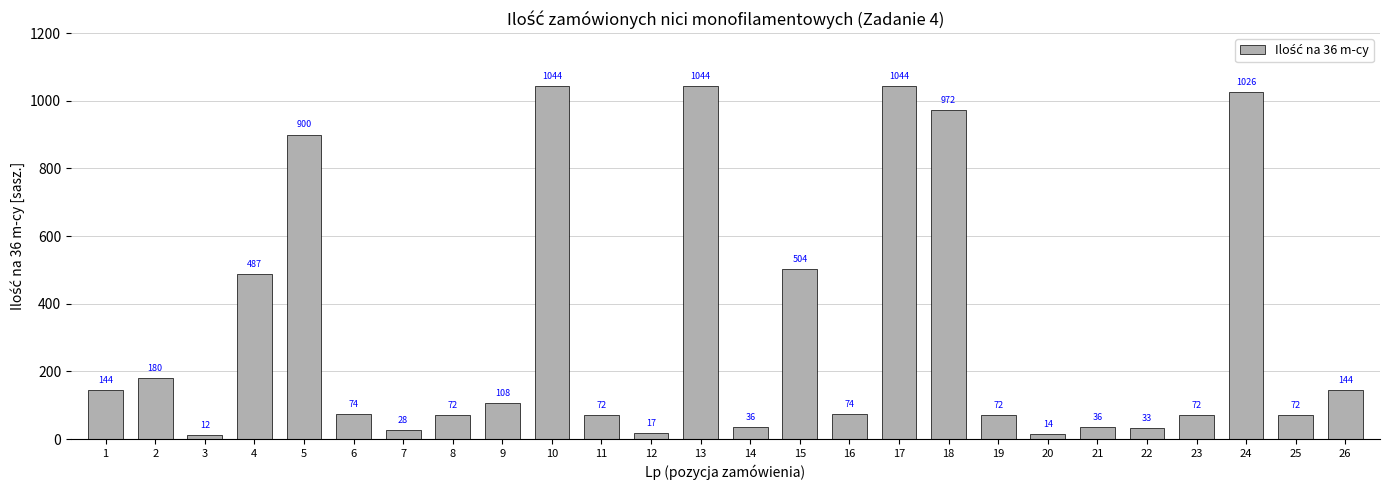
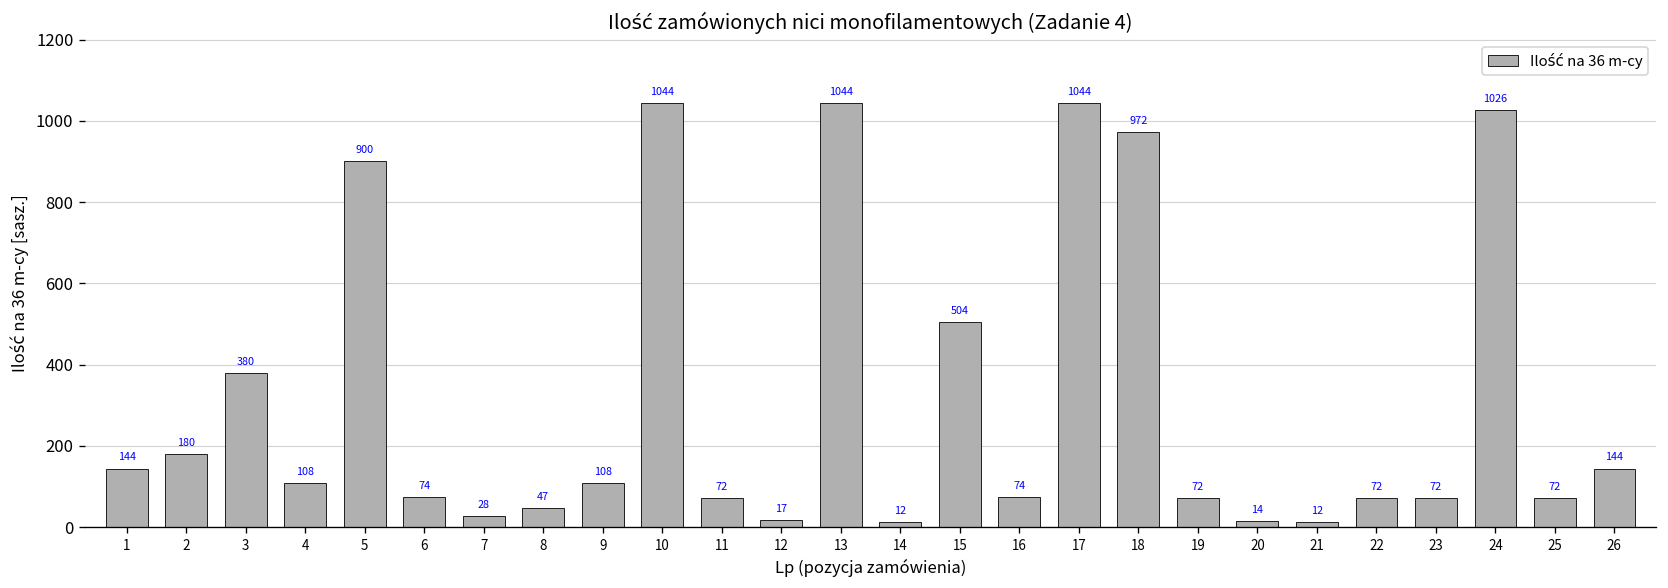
3: 12 -> 380
4: 487 -> 108
8: 72 -> 47
14: 36 -> 12
21: 36 -> 12
22: 33 -> 72
